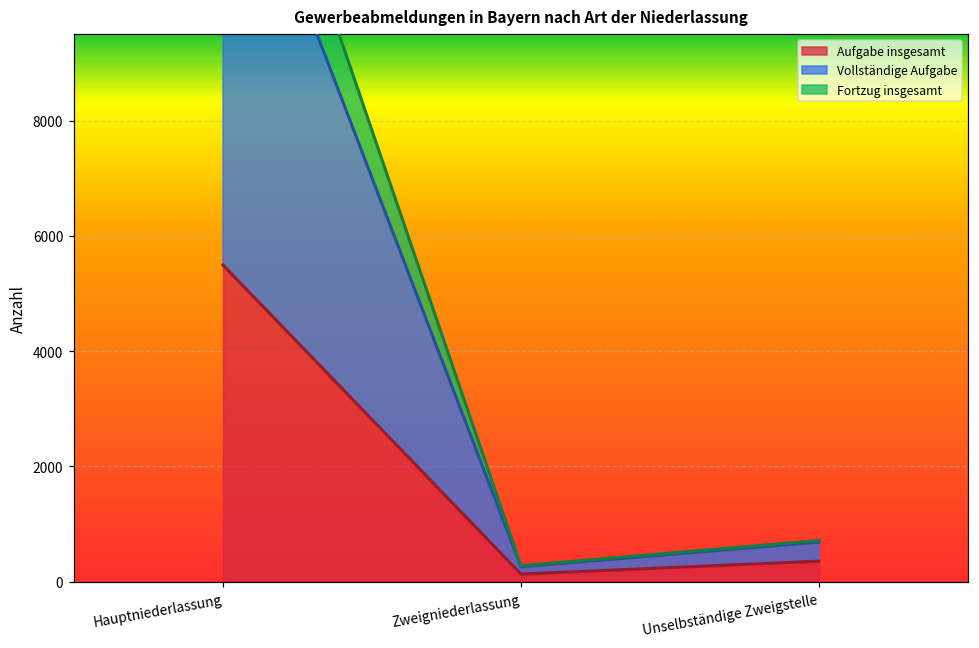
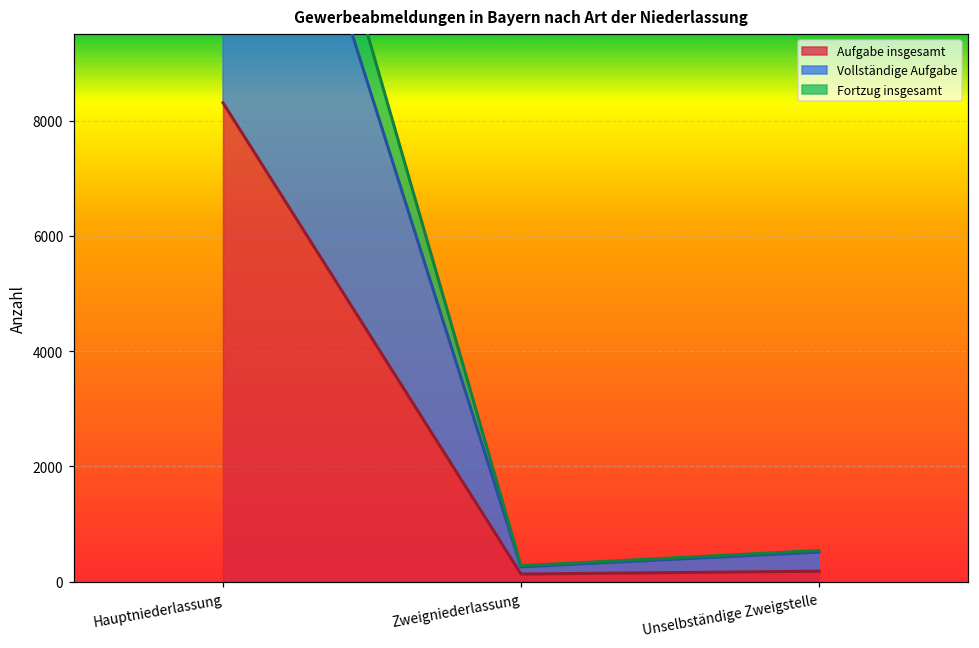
Aufgabe insgesamt, Hauptniederlassung: 5500 -> 8300
Aufgabe insgesamt, Unselbständige Zweigstelle: 400 -> 200
